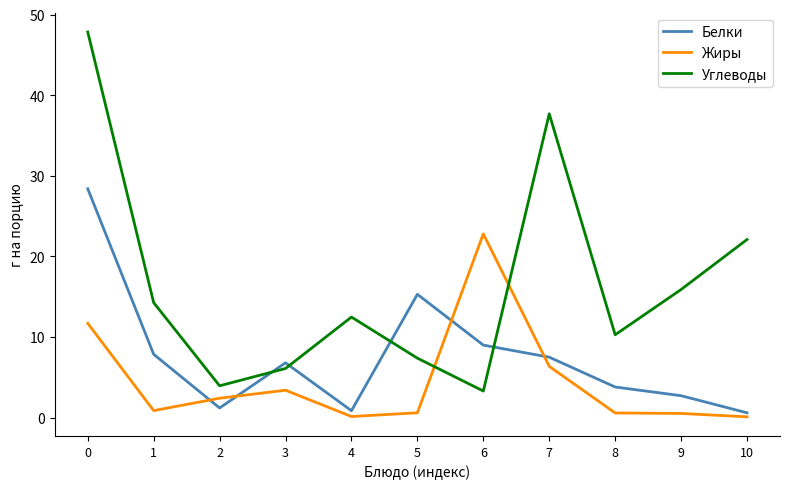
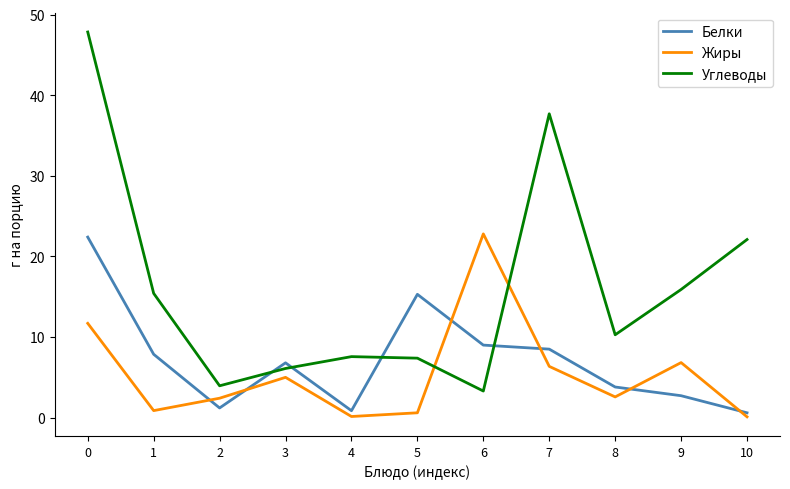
Белки, 0: 28 -> 22
Углеводы, 1: 14 -> 15
Жиры, 3: 3 -> 5
Углеводы, 4: 12 -> 8
Белки, 7: 8 -> 9
Жиры, 8: 1 -> 3
Жиры, 9: 1 -> 7
